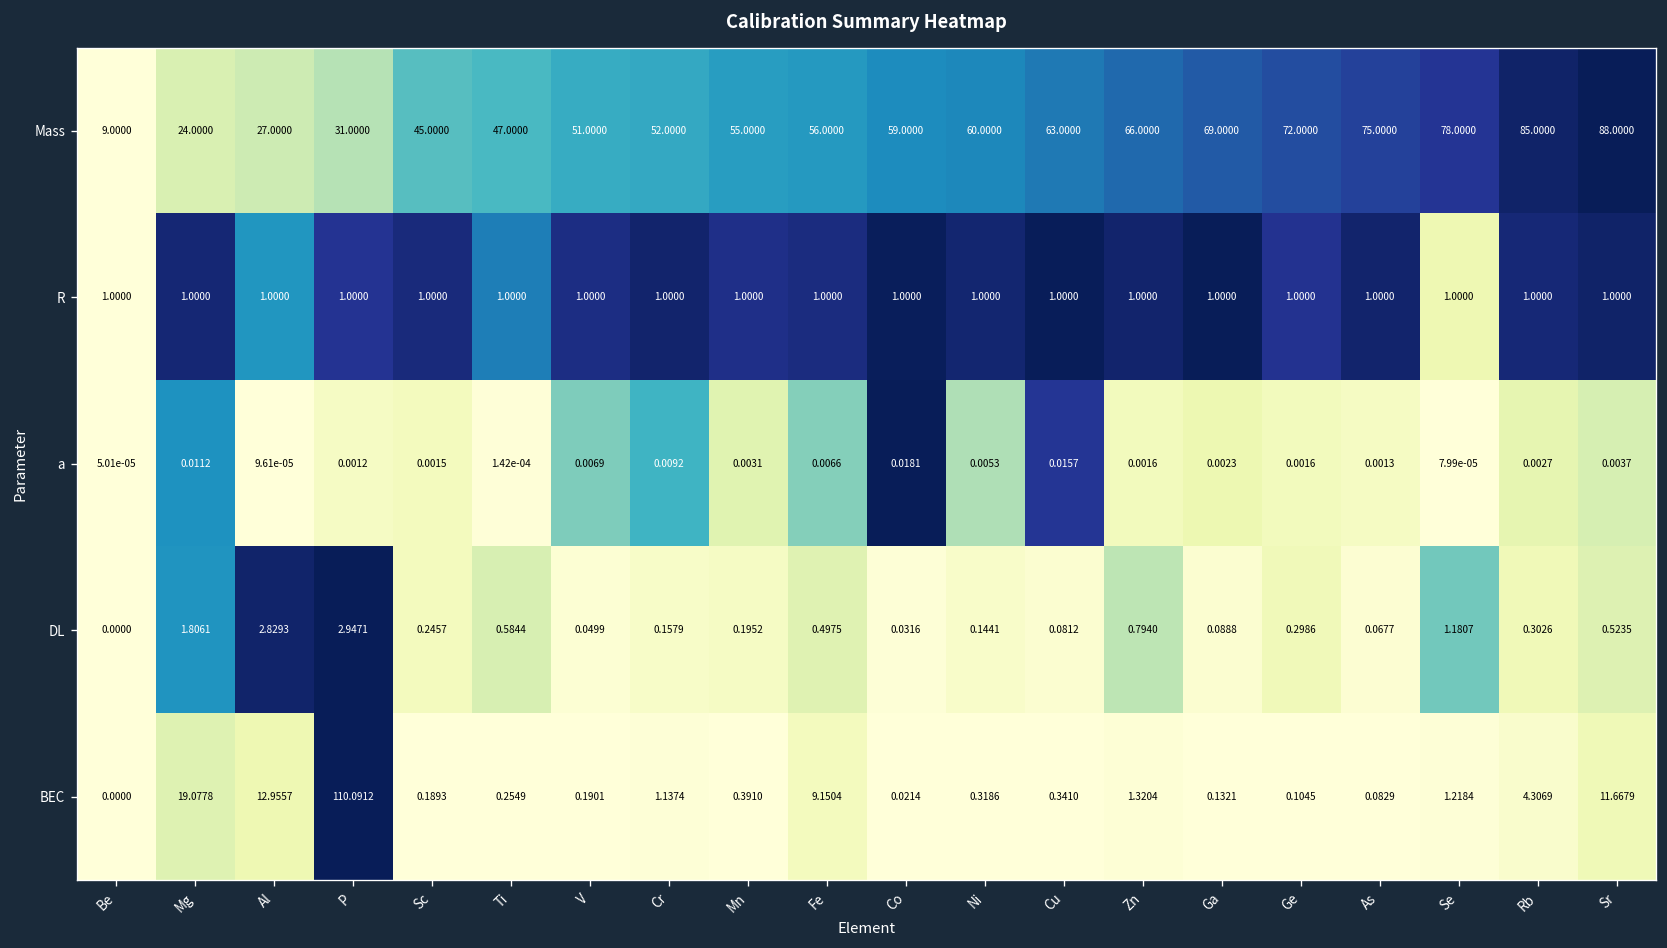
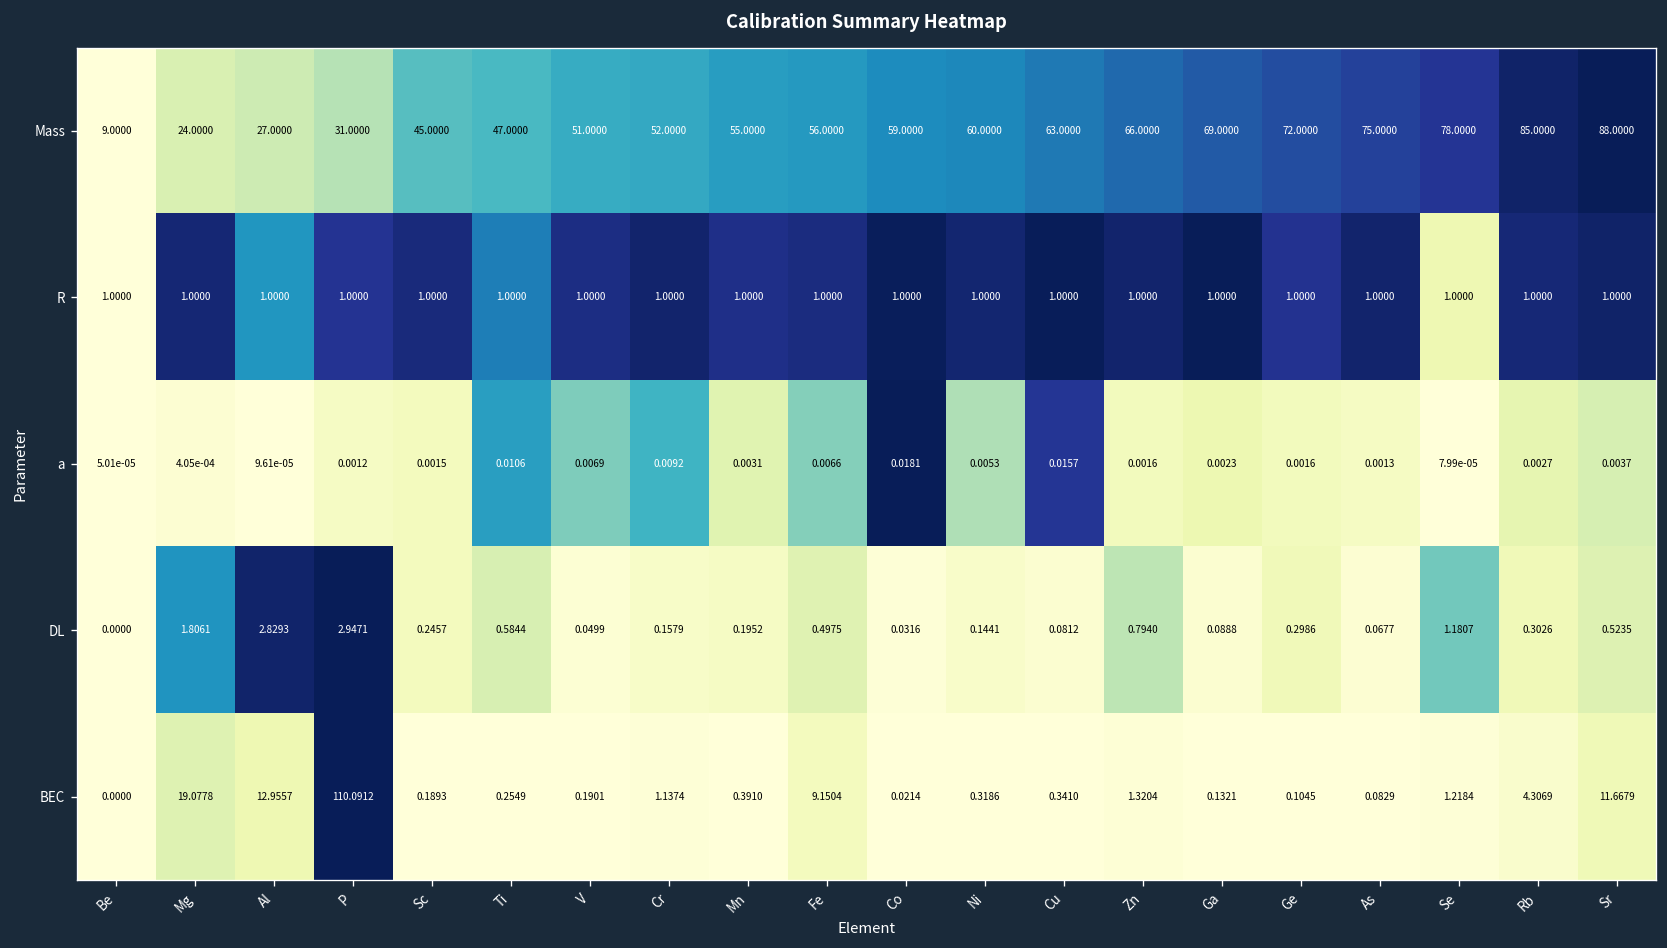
a, Mg: 0.0112 -> 4.05e-04
a, Ti: 1.42e-04 -> 0.0106
